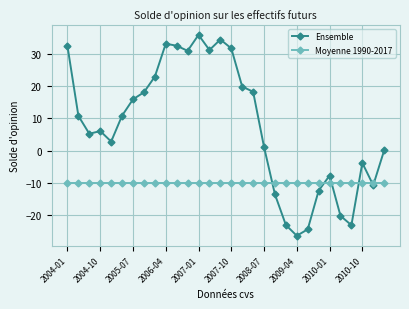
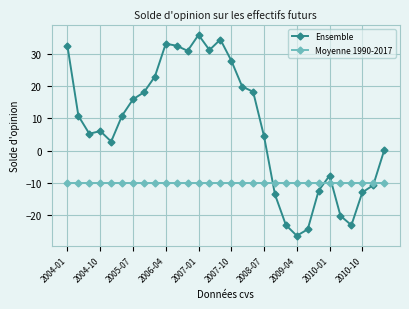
Ensemble, 2007-10: 32 -> 28
Ensemble, 2008-07: 1 -> 4
Ensemble, 2010-10: -4 -> -13
